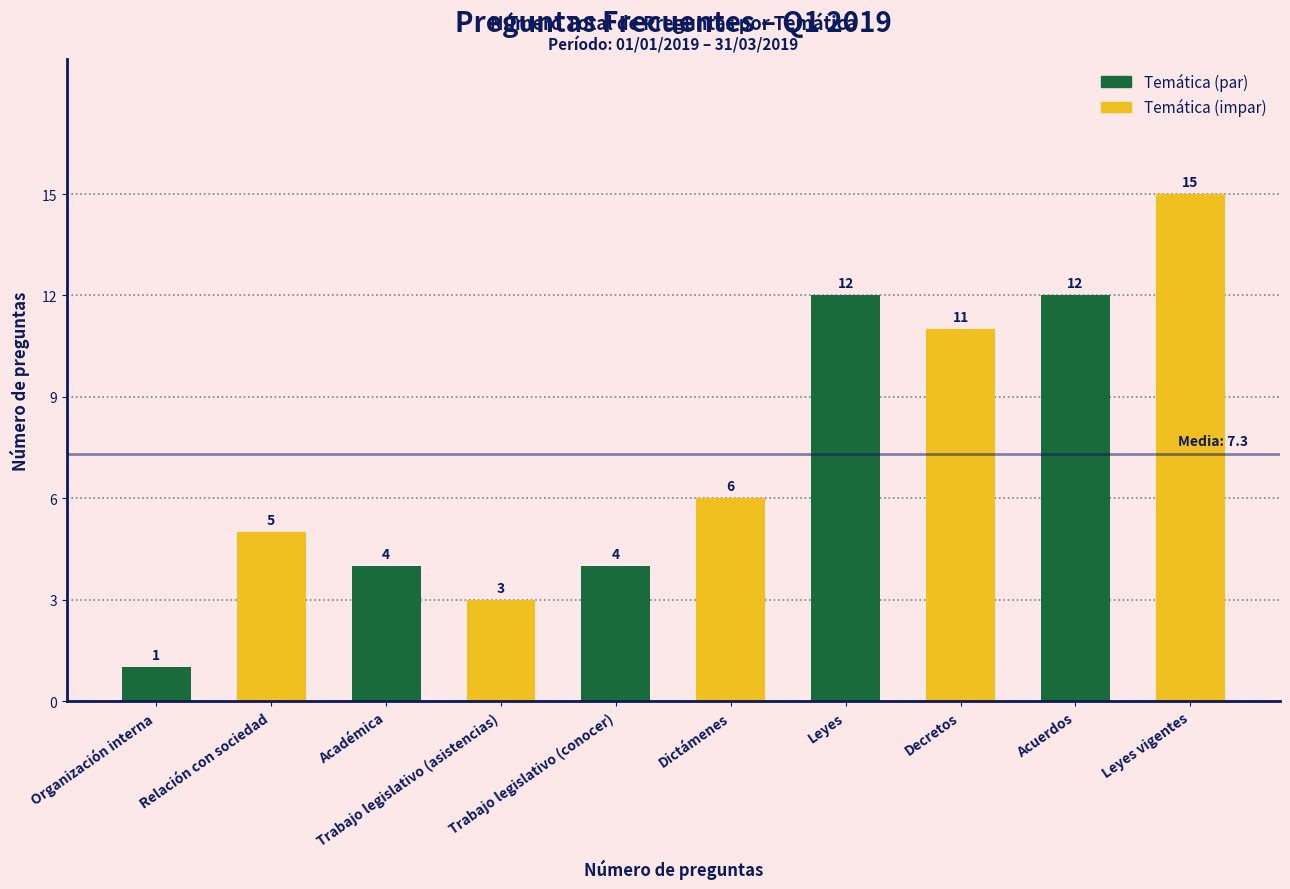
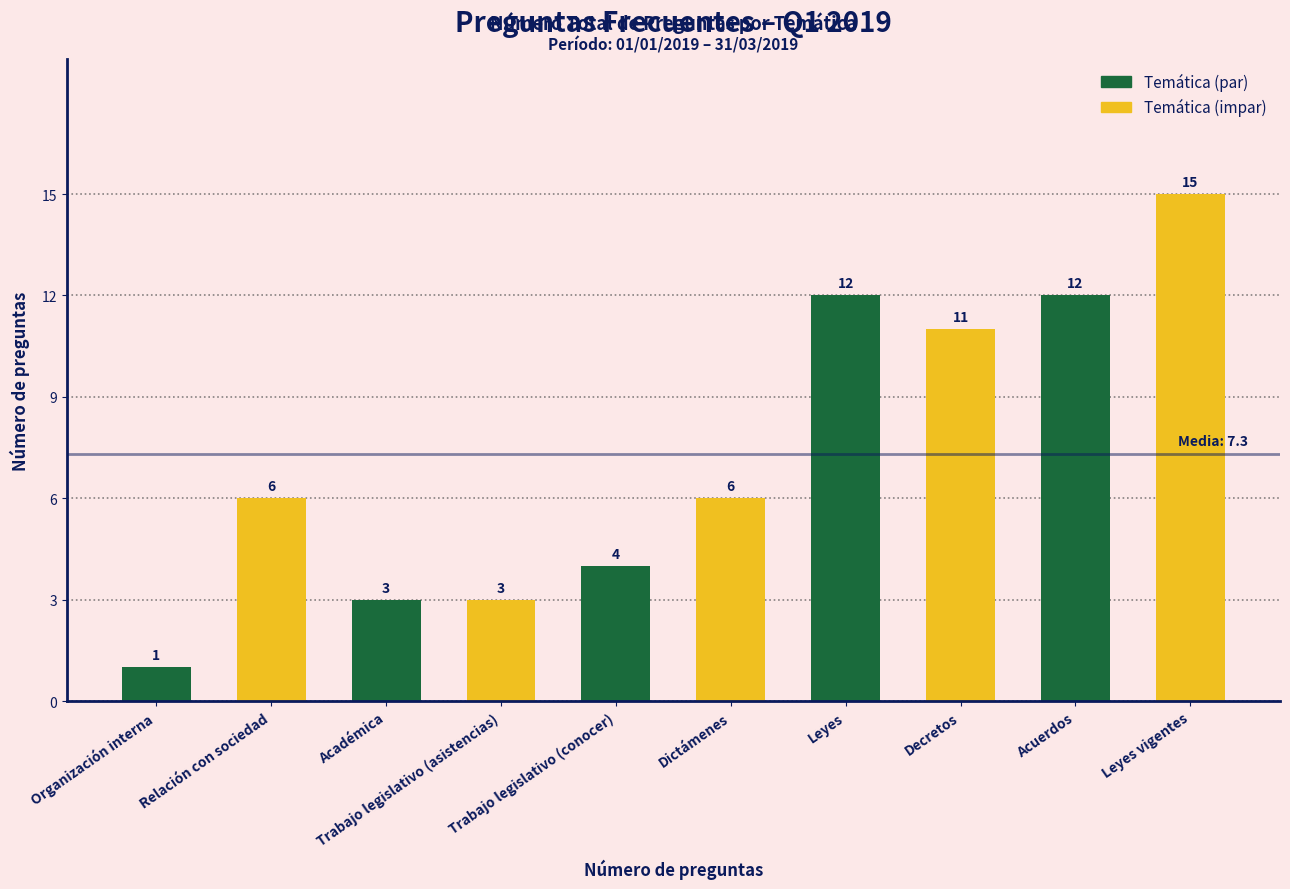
Relación con sociedad: 5 -> 6
Académica: 4 -> 3
